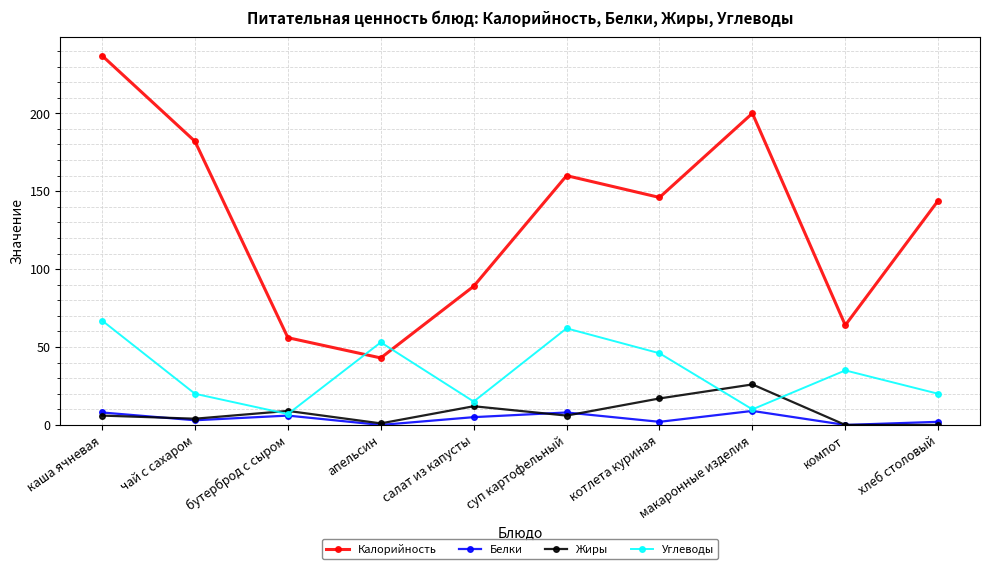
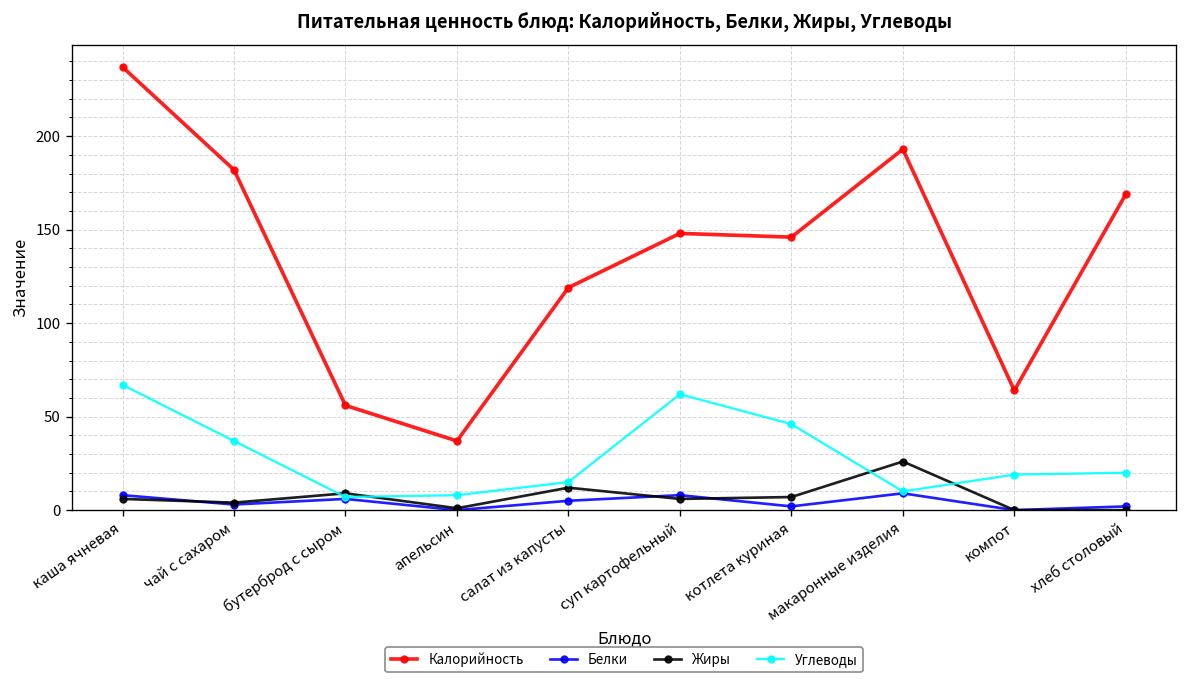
Углеводы, чай с сахаром: 20 -> 37
Калорийность, апельсин: 43 -> 37
Углеводы, апельсин: 53 -> 8
Калорийность, салат из капусты: 89 -> 119
Калорийность, суп картофельный: 160 -> 148
Жиры, котлета куриная: 17 -> 7
Калорийность, макаронные изделия: 200 -> 193
Углеводы, компот: 35 -> 19
Калорийность, хлеб столовый: 144 -> 169
